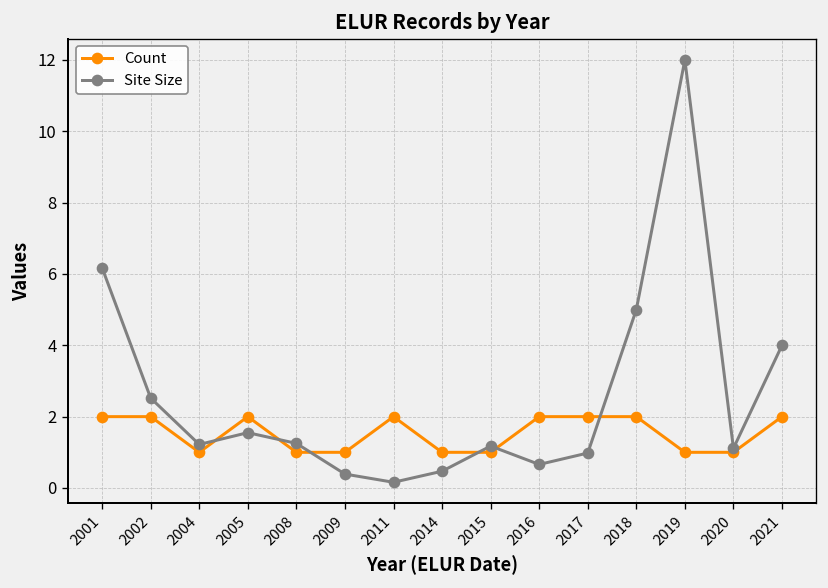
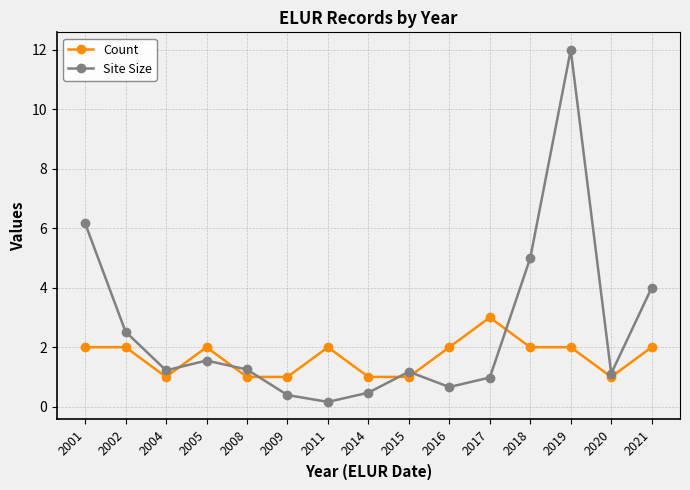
Count, 2017: 2 -> 3
Count, 2019: 1 -> 2
